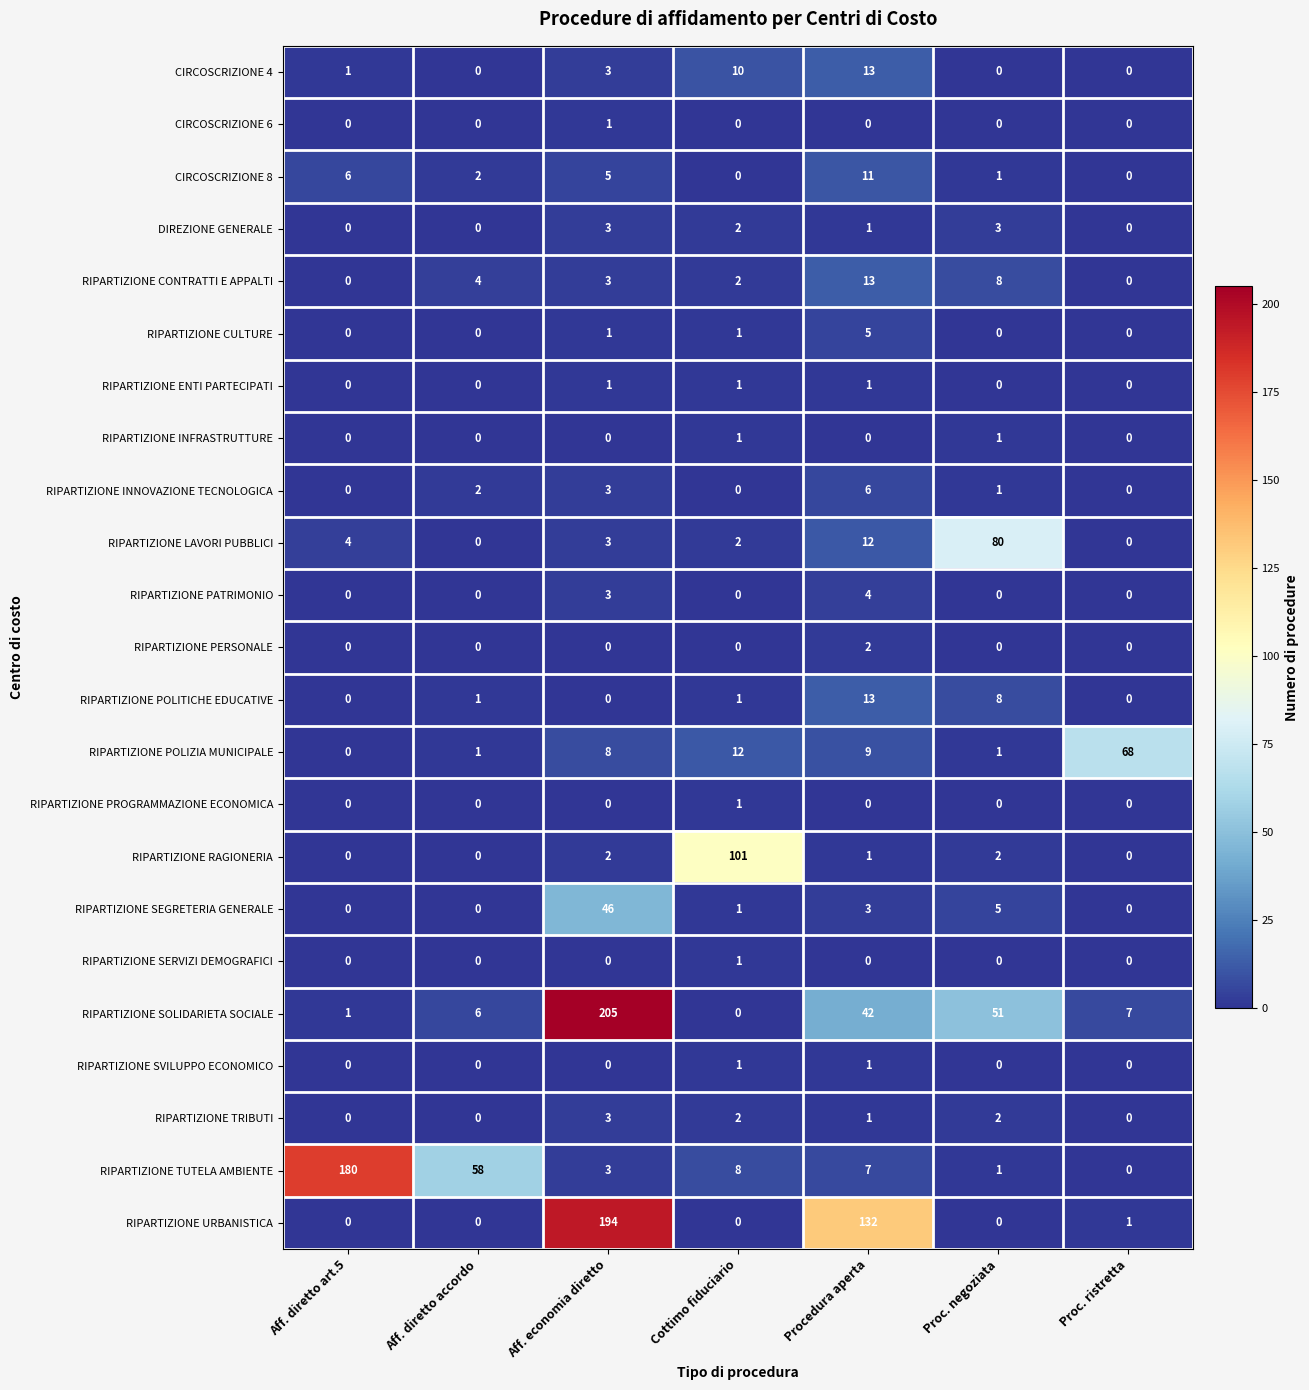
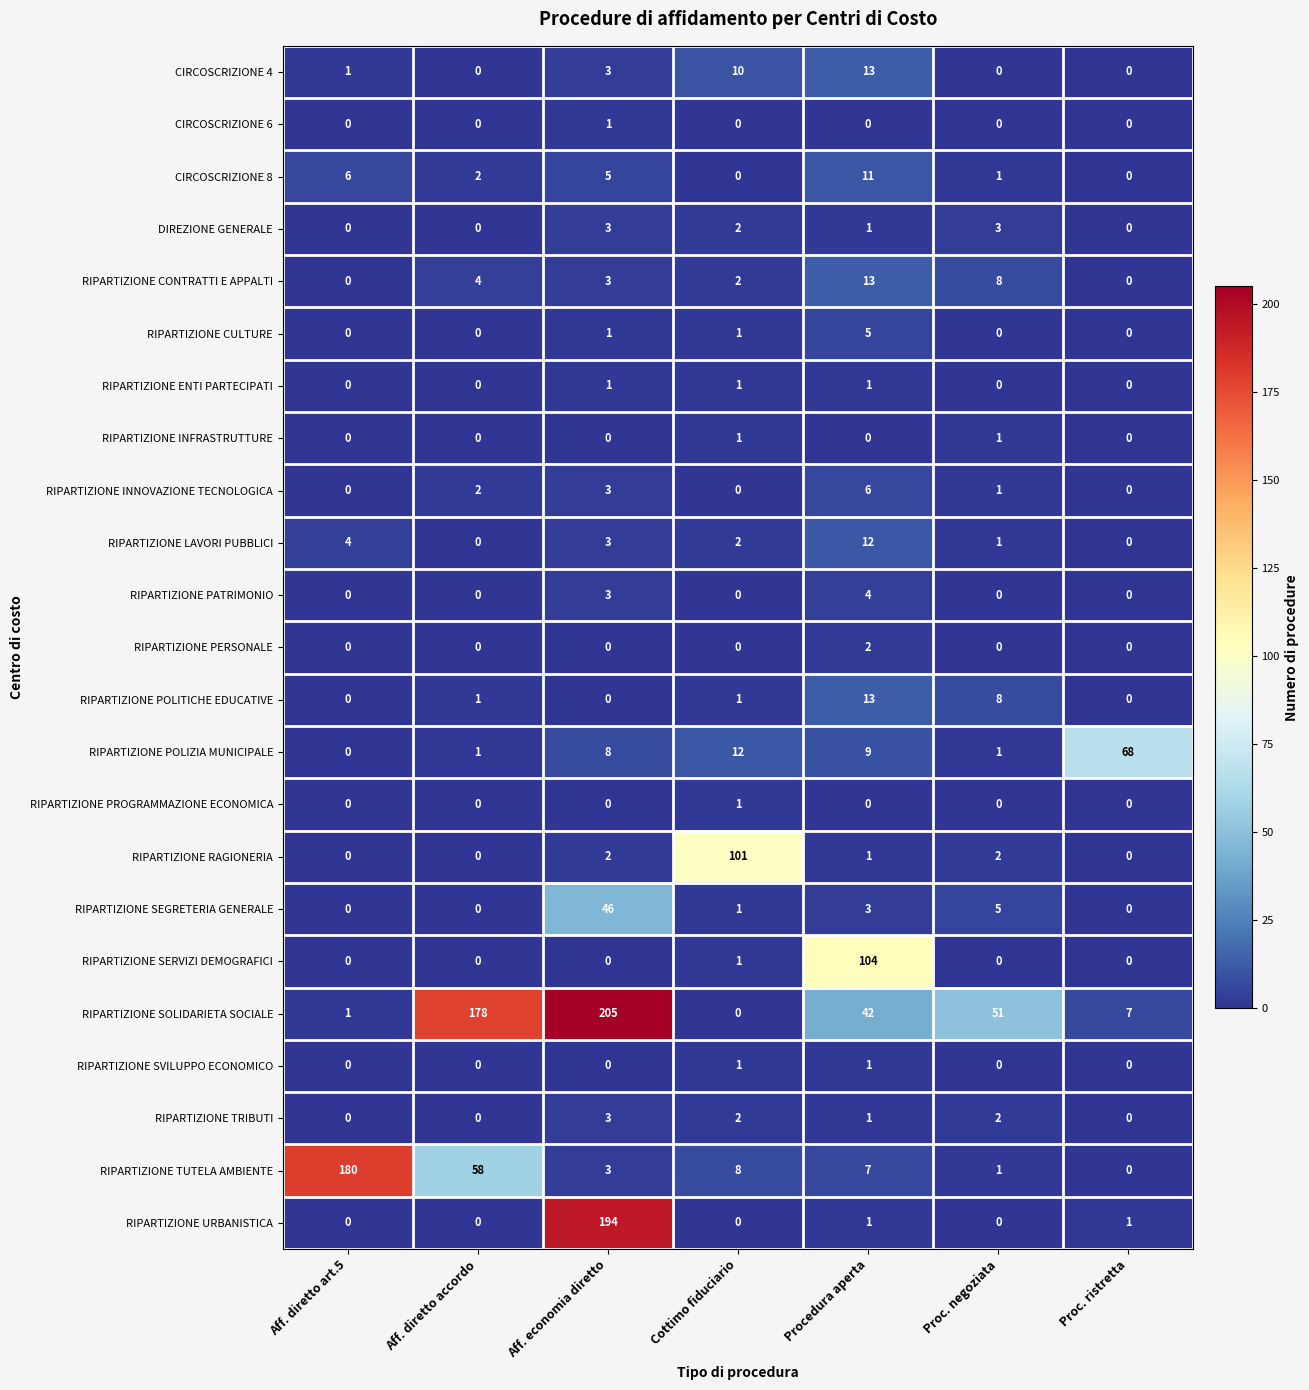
RIPARTIZIONE LAVORI PUBBLICI, Proc. negoziata: 80 -> 1
RIPARTIZIONE SERVIZI DEMOGRAFICI, Procedura aperta: 0 -> 104
RIPARTIZIONE SOLIDARIETA SOCIALE, Aff. diretto accordo: 6 -> 178
RIPARTIZIONE URBANISTICA, Procedura aperta: 132 -> 1
